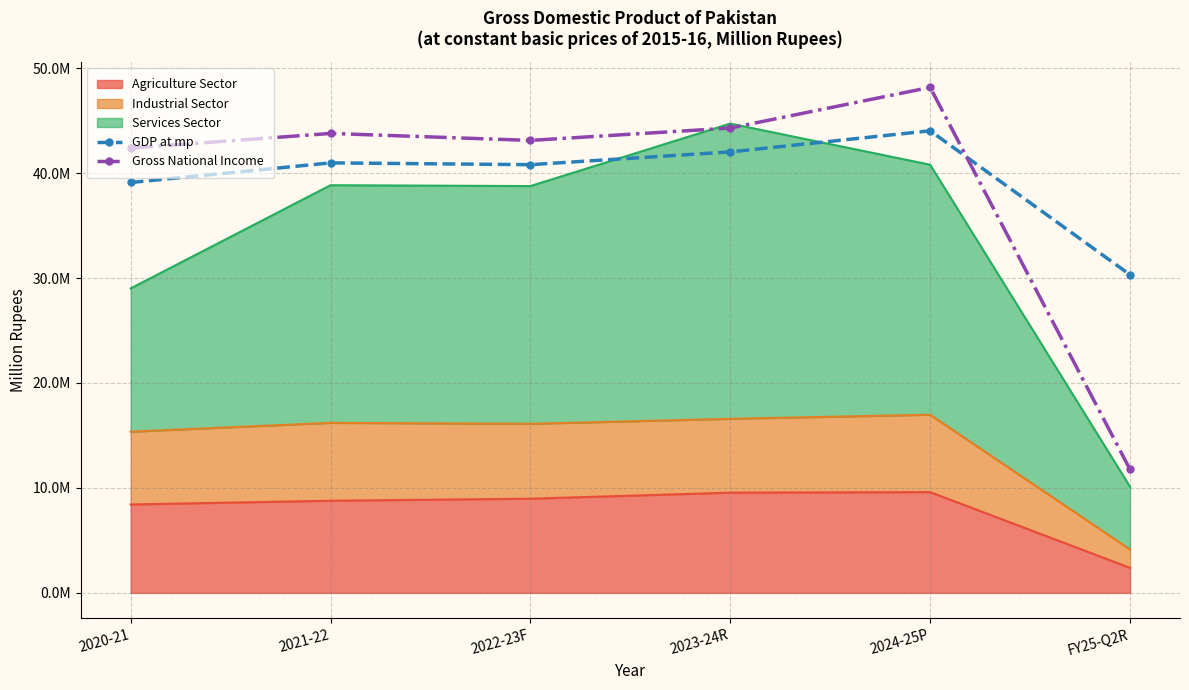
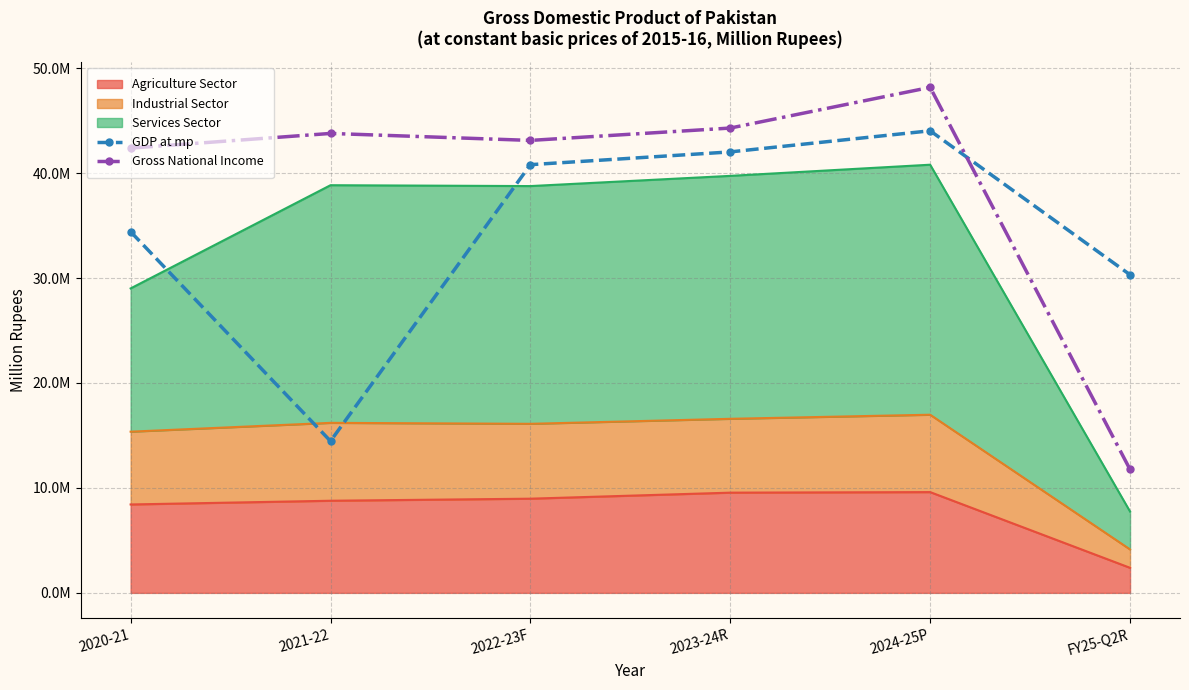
GDP at mp, 2020-21: 39100000 -> 34400000
GDP at mp, 2021-22: 41000000 -> 14500000
Services Sector, 2023-24R: 28100000 -> 23100000
Services Sector, FY25-Q2R: 6000000 -> 3600000
